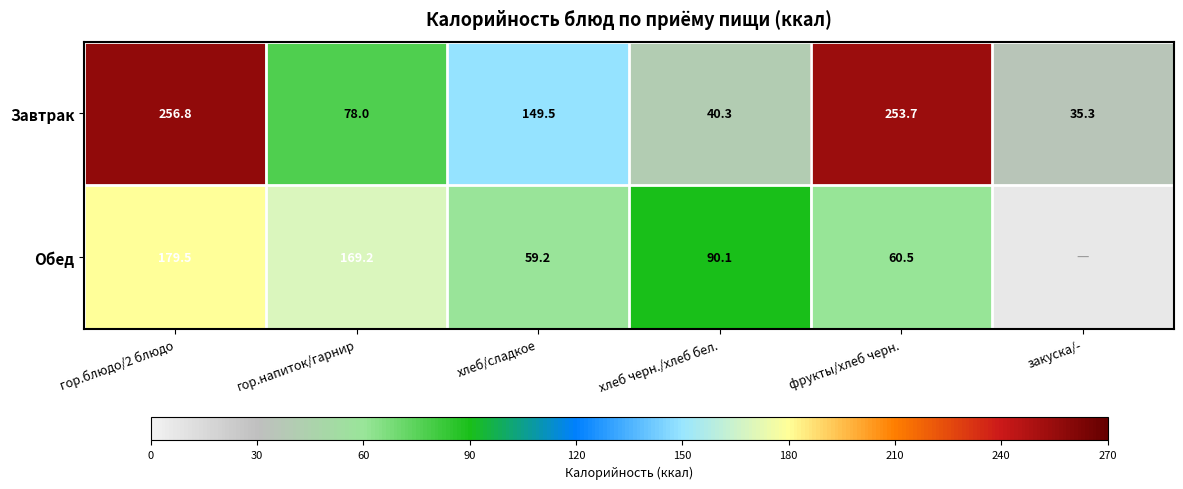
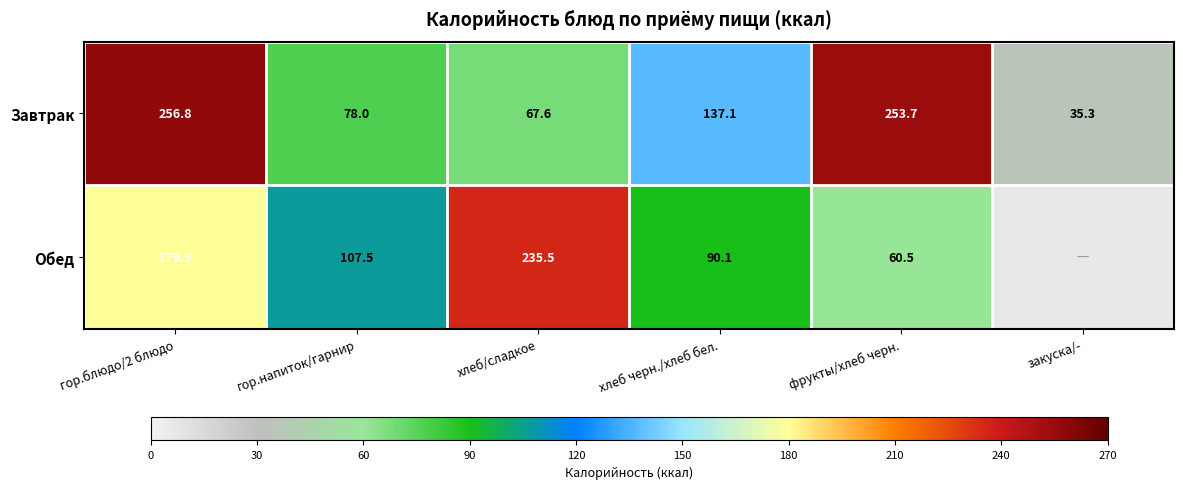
Завтрак, хлеб/сладкое: 149.5 -> 67.6
Завтрак, хлеб черн./хлеб бел.: 40.3 -> 137.1
Обед, гор.напиток/гарнир: 169.2 -> 107.5
Обед, хлеб/сладкое: 59.2 -> 235.5
